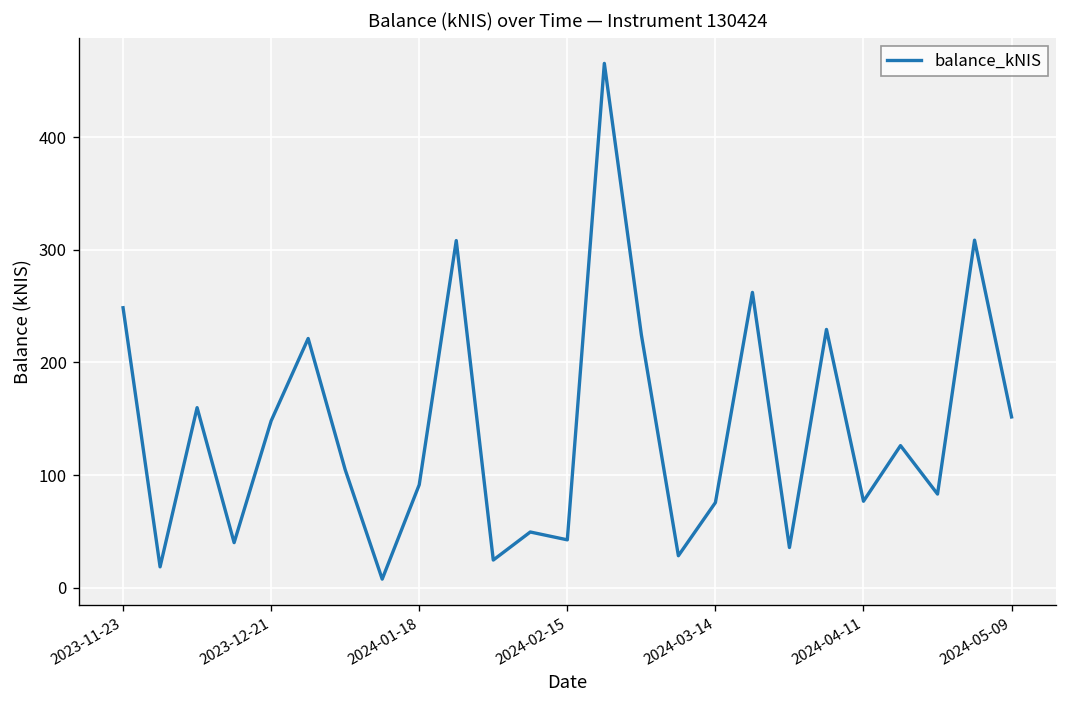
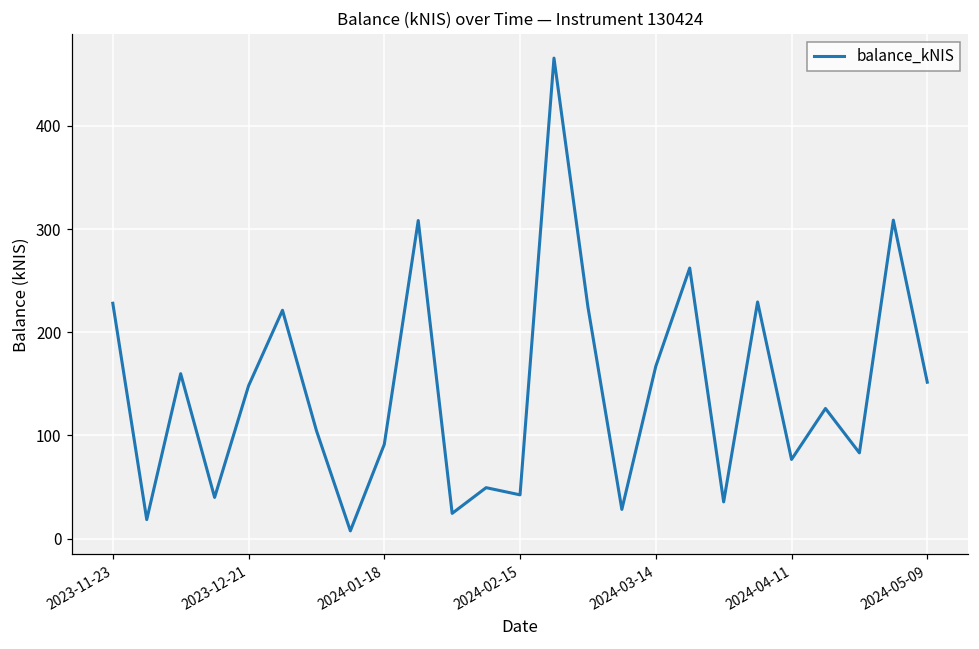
2023-11-23: 250 -> 230
2024-03-14: 80 -> 170
